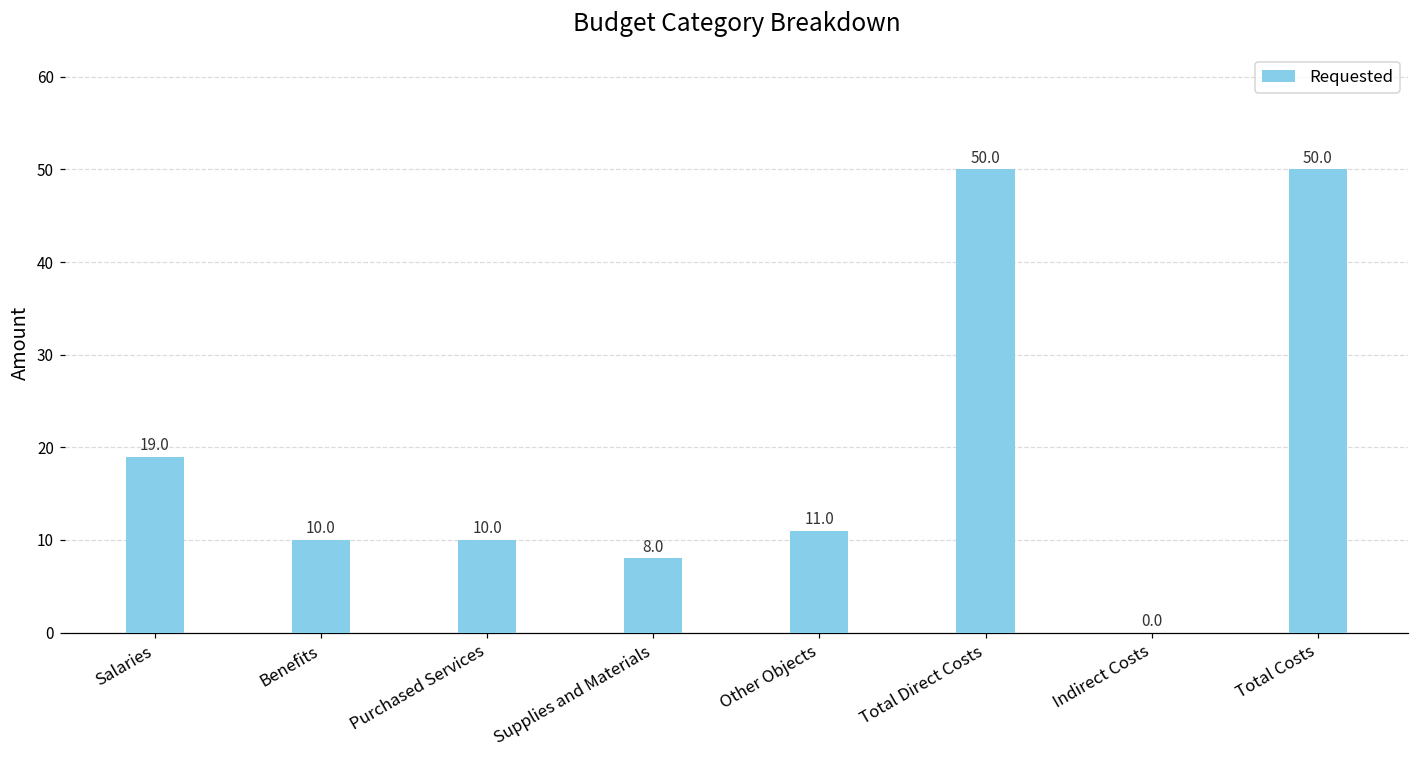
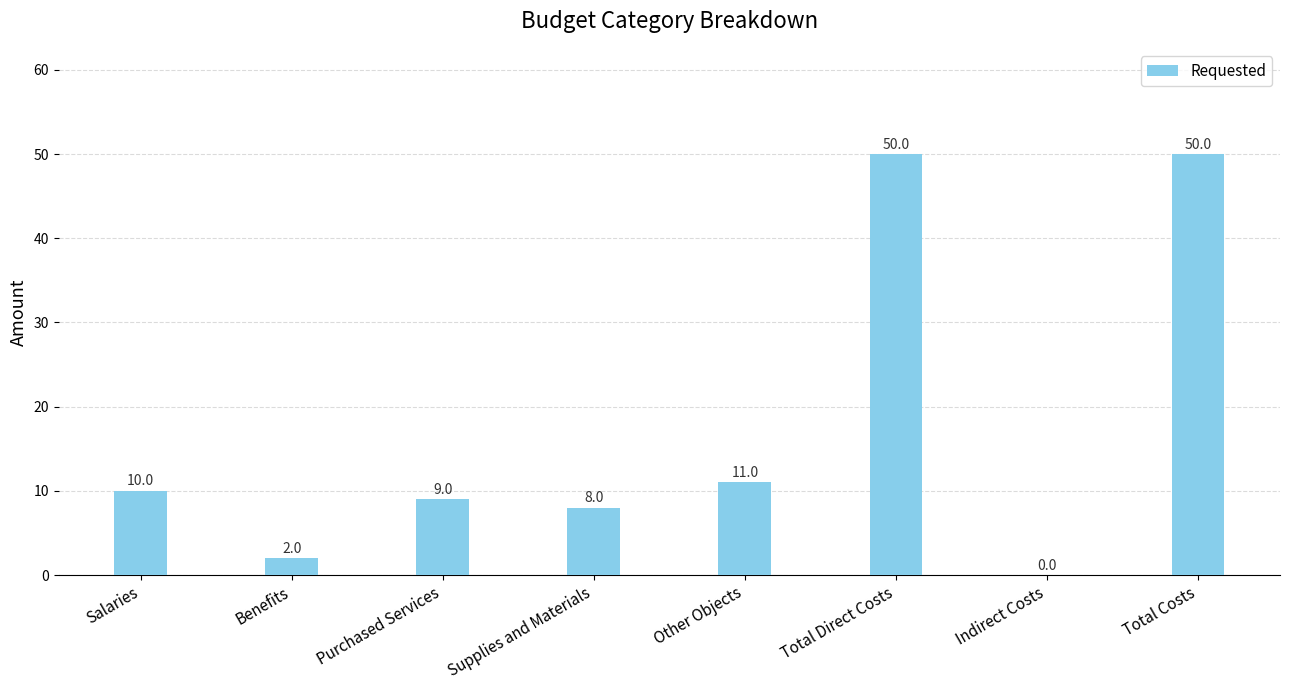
Salaries: 19.0 -> 10.0
Benefits: 10.0 -> 2.0
Purchased Services: 10.0 -> 9.0
